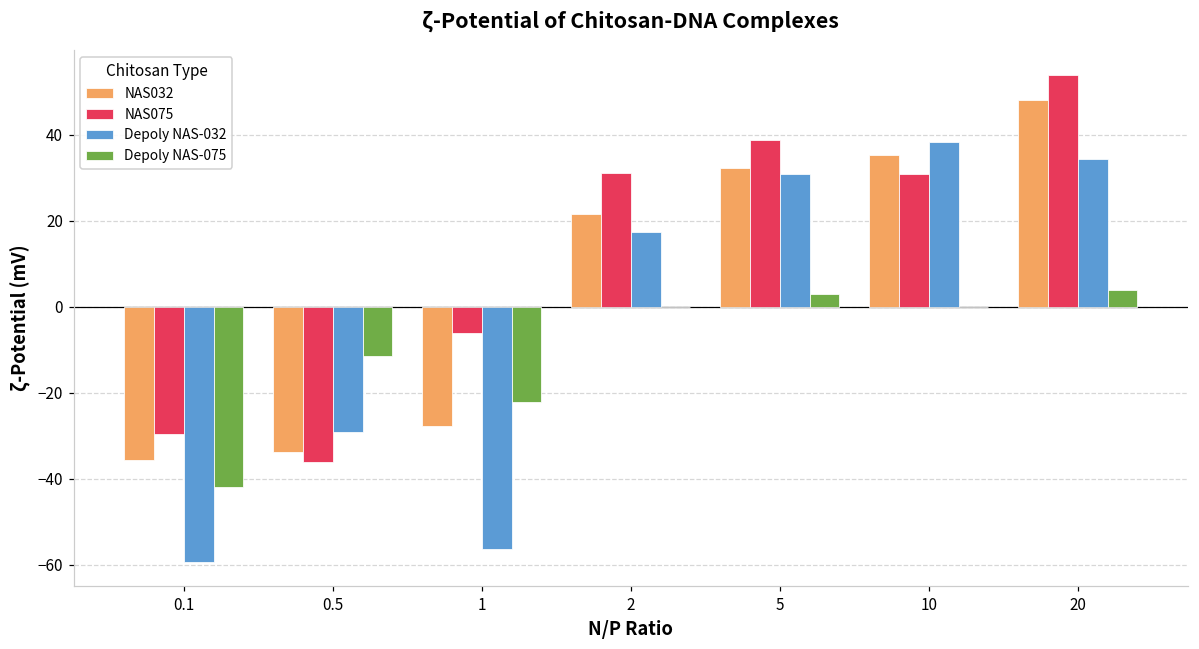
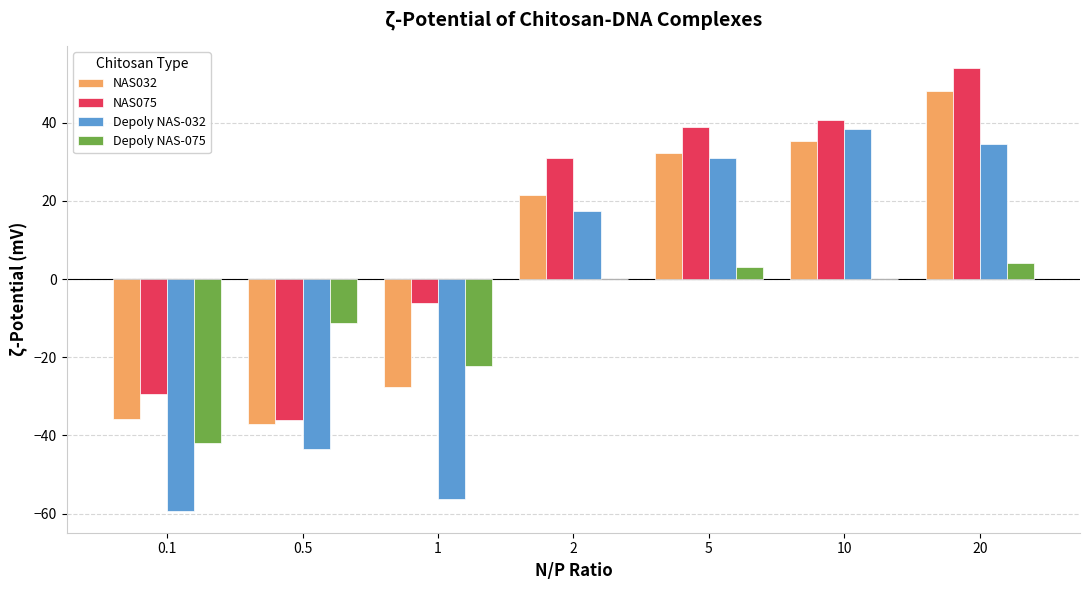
NAS032, 0.5: -34 -> -37
Depoly NAS-032, 0.5: -29 -> -43
NAS075, 10: 31 -> 41
